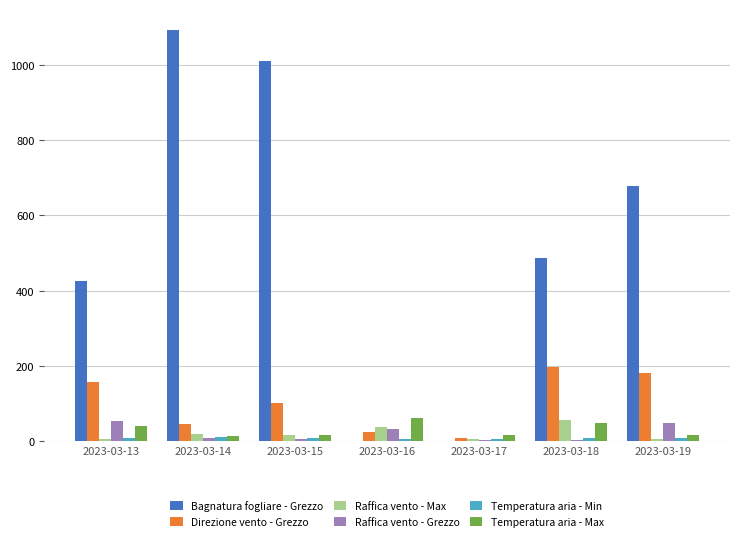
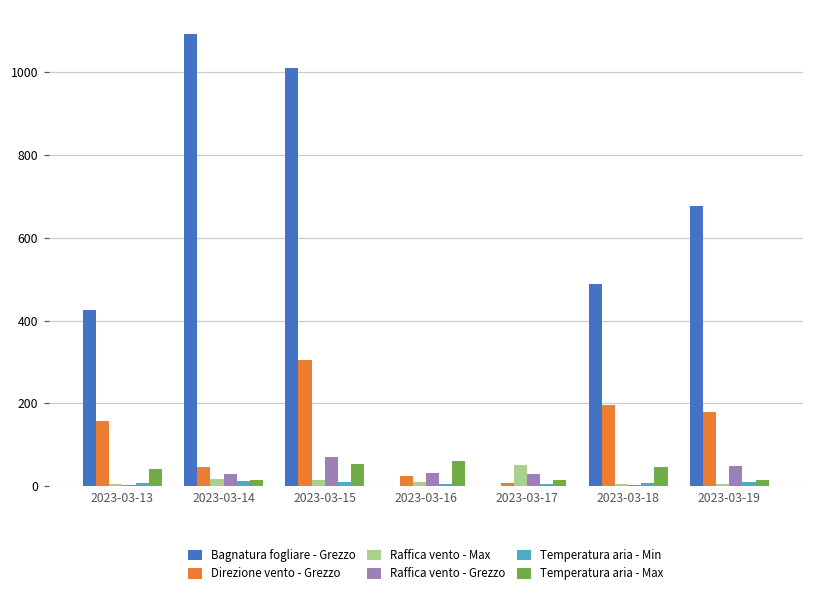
Raffica vento - Grezzo, 2023-03-13: 50 -> 0
Raffica vento - Grezzo, 2023-03-14: 10 -> 30
Direzione vento - Grezzo, 2023-03-15: 100 -> 310
Raffica vento - Grezzo, 2023-03-15: 10 -> 70
Temperatura aria - Max, 2023-03-15: 20 -> 50
Raffica vento - Max, 2023-03-16: 40 -> 10
Raffica vento - Max, 2023-03-17: 10 -> 50
Raffica vento - Grezzo, 2023-03-17: 0 -> 30
Raffica vento - Max, 2023-03-18: 60 -> 10
